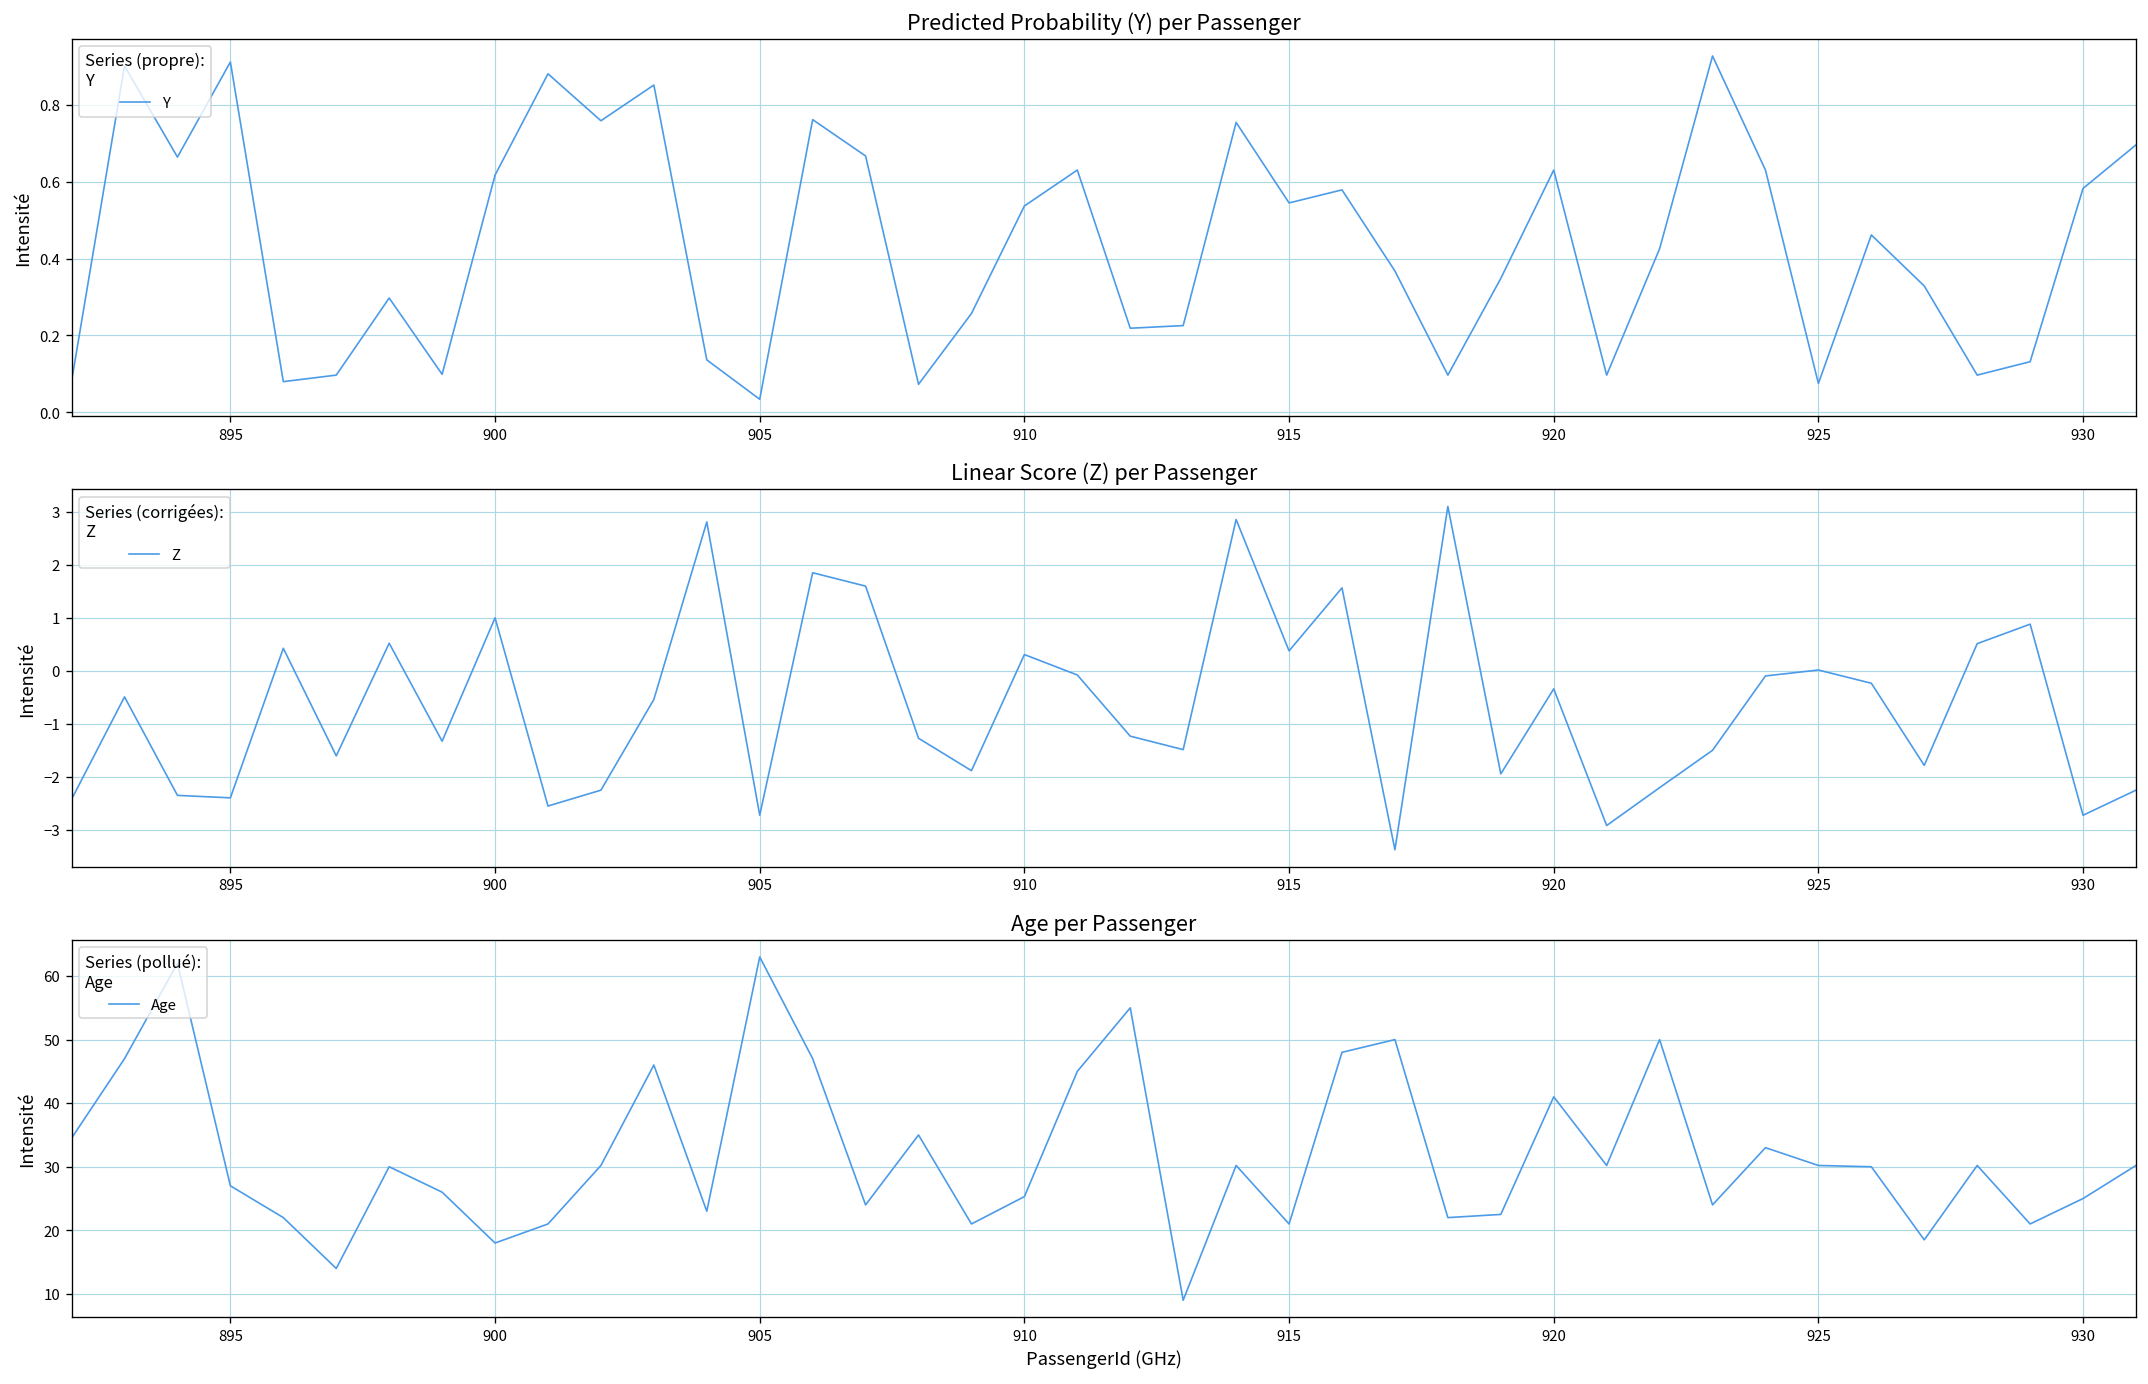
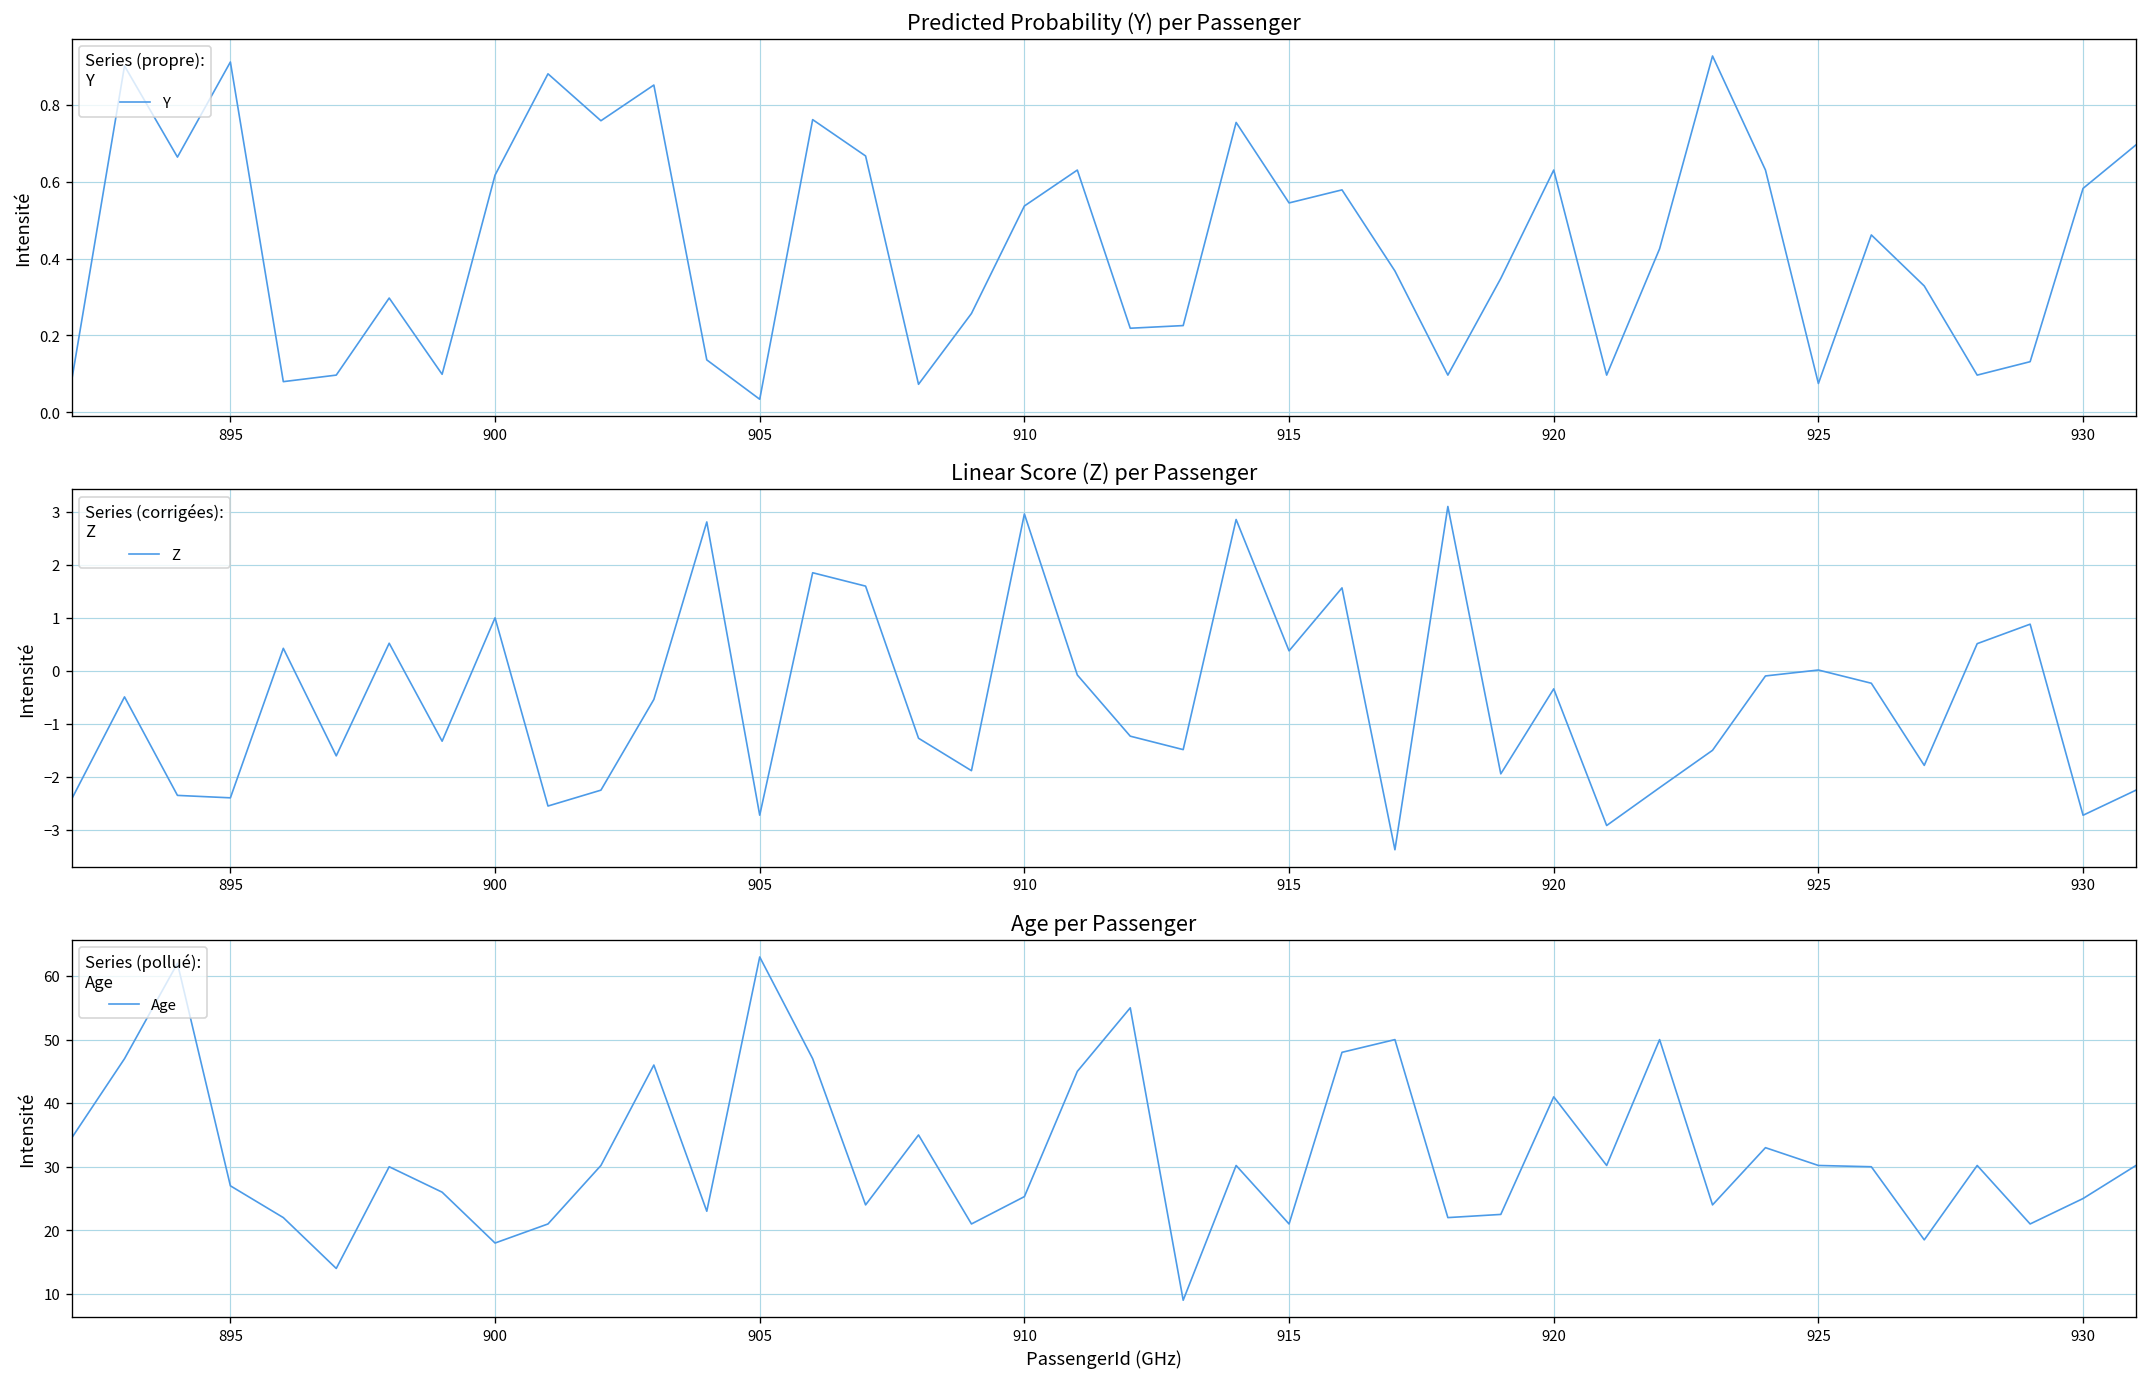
Linear Score (Z) per Passenger, 910: 0.3 -> 3.0
